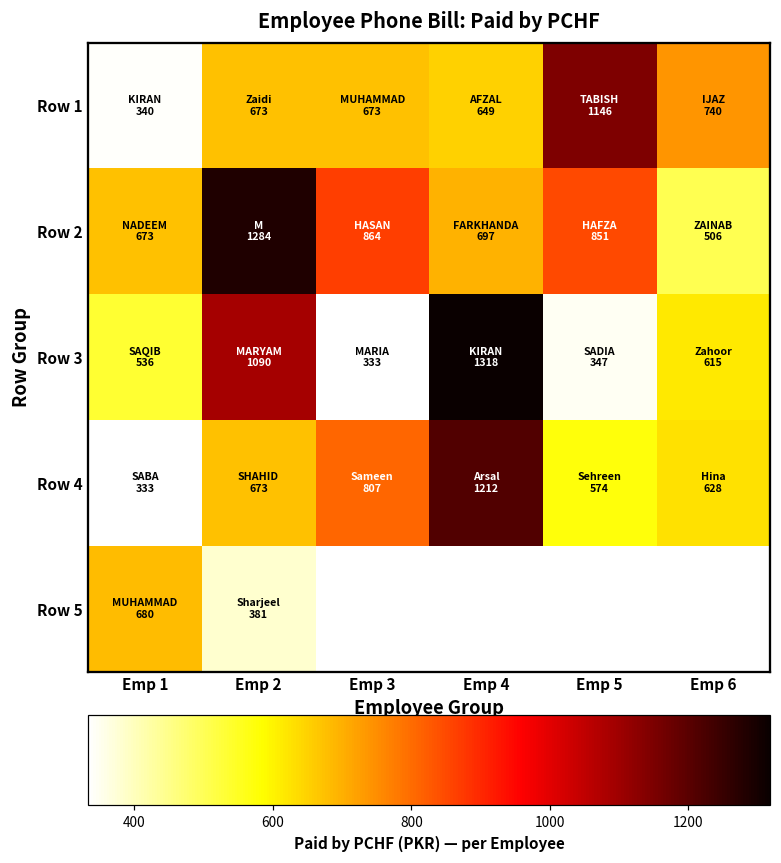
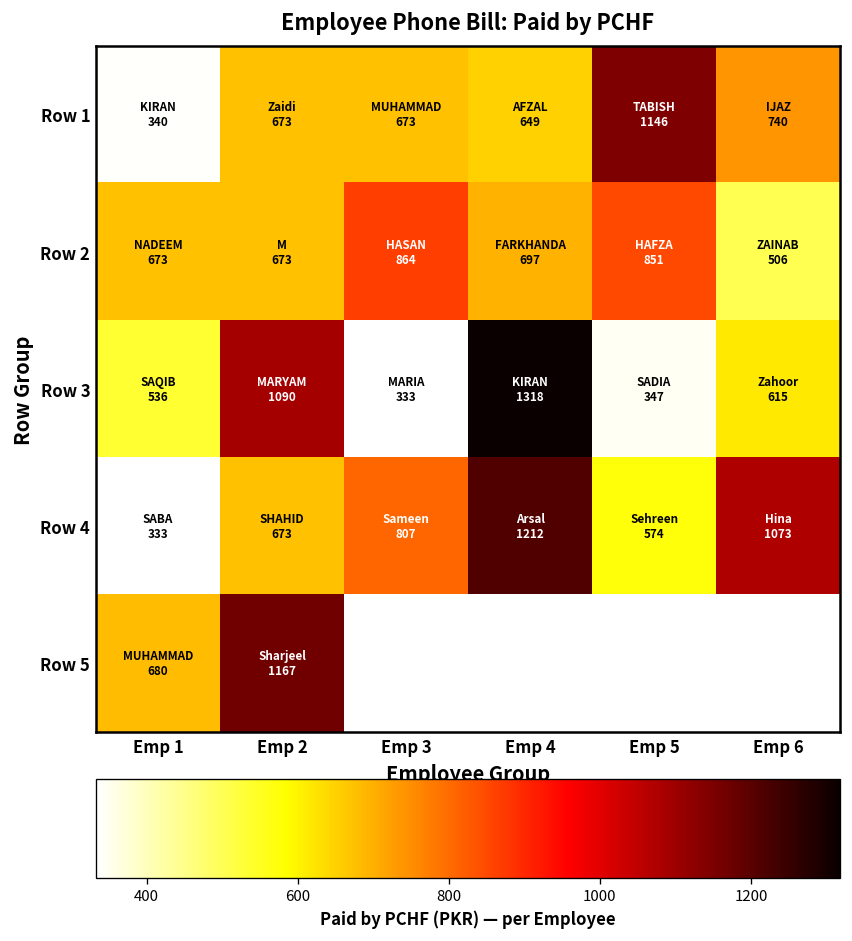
Row 2, Emp 2: 1284 -> 673
Row 4, Emp 6: 628 -> 1073
Row 5, Emp 2: 381 -> 1167
